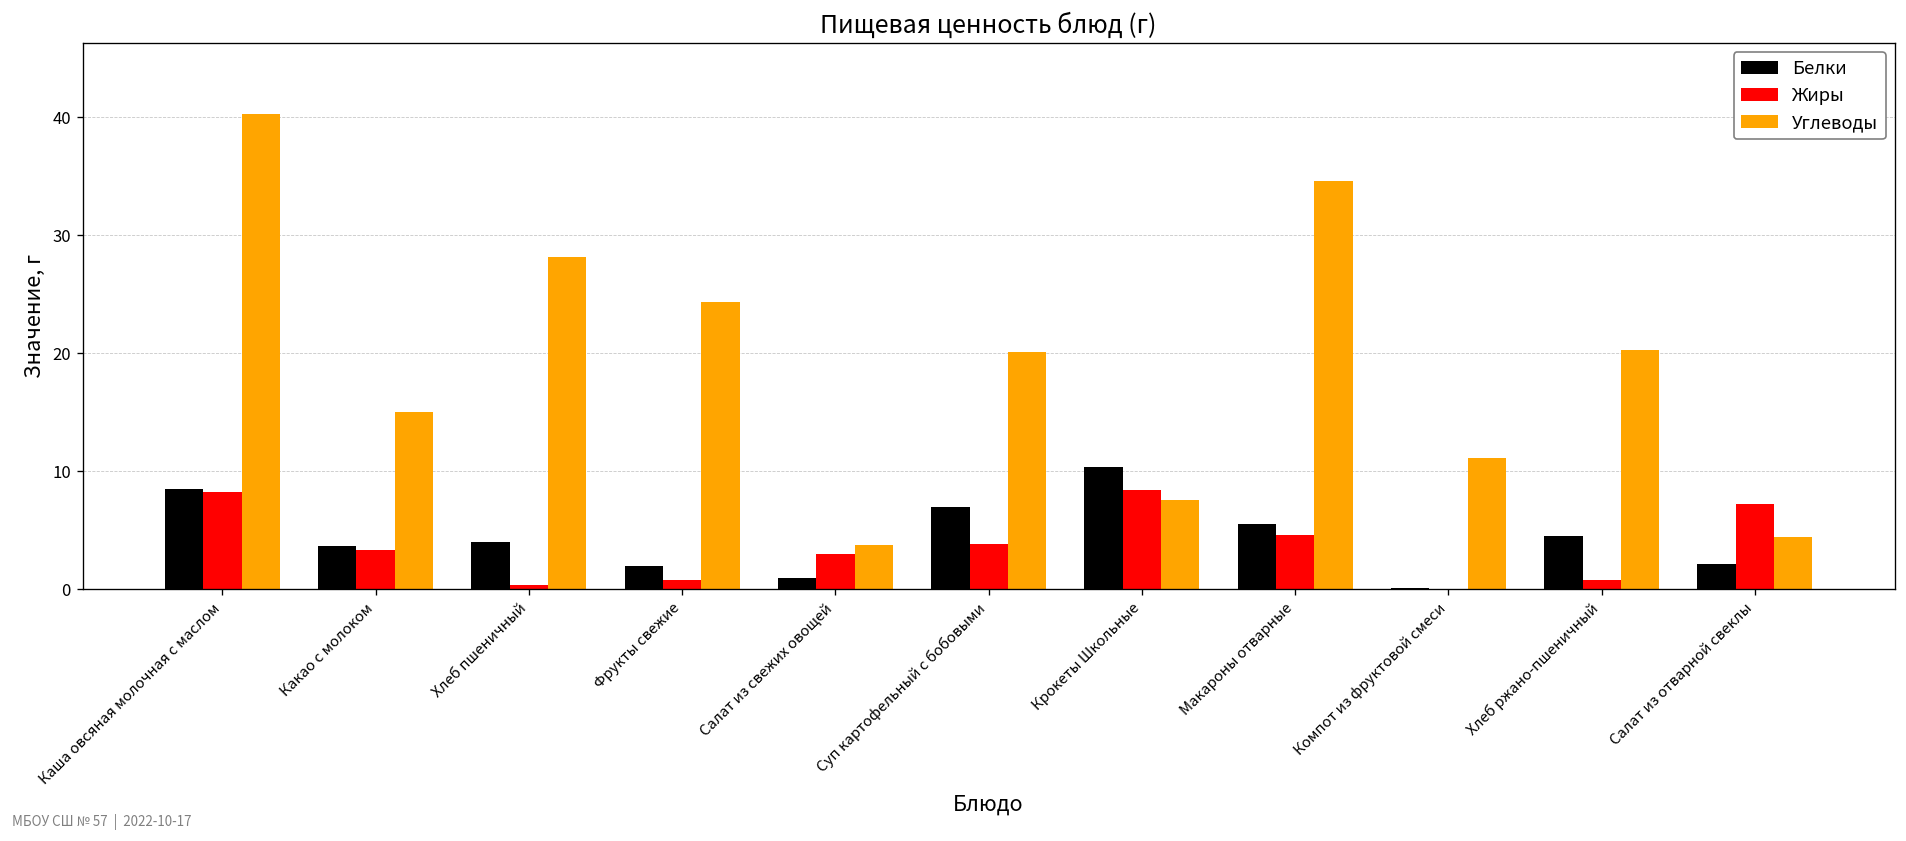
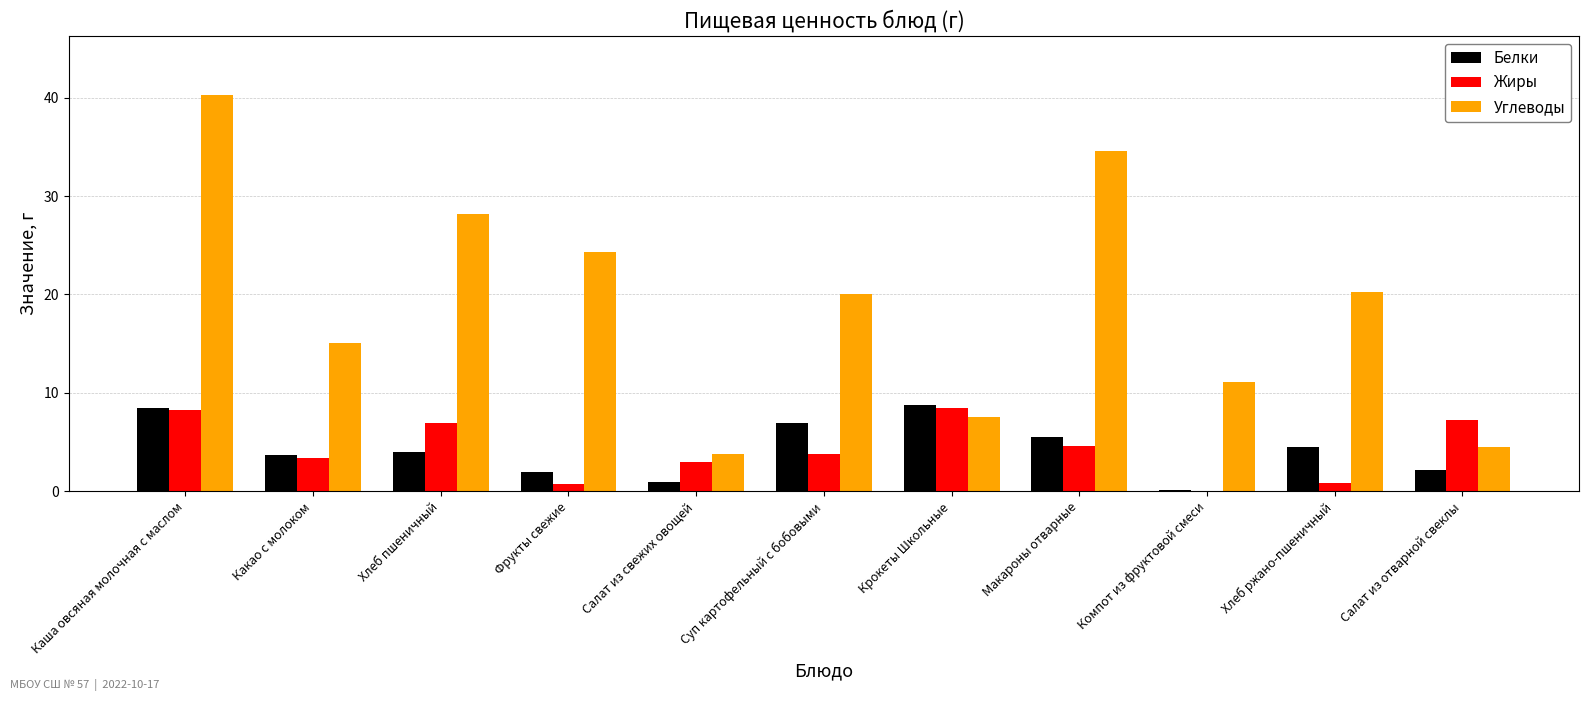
Жиры, Хлеб пшеничный: 0 -> 7
Белки, Крокеты Школьные: 10 -> 9
